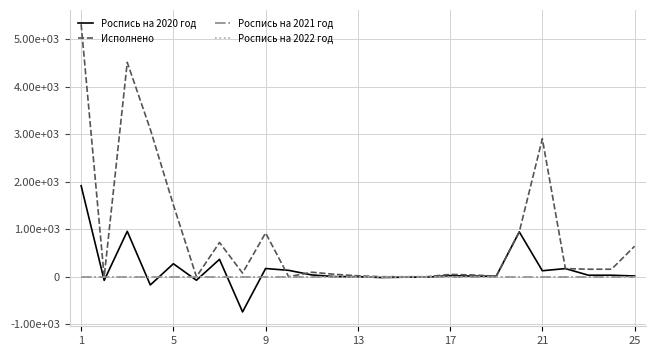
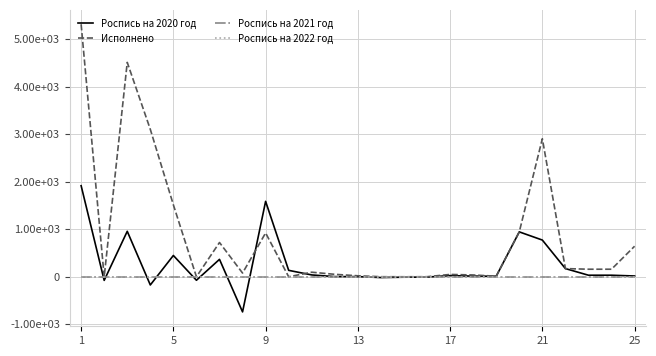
Роспись на 2020 год, 5: 300 -> 400
Роспись на 2020 год, 9: 200 -> 1600
Роспись на 2020 год, 21: 100 -> 800
